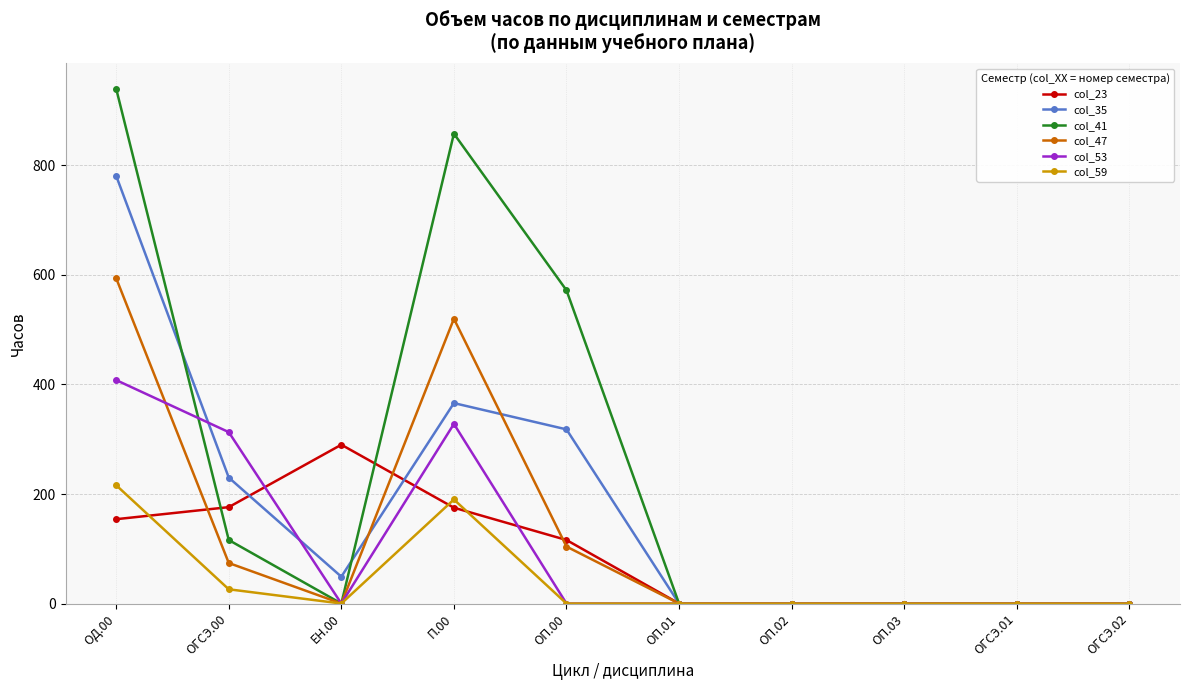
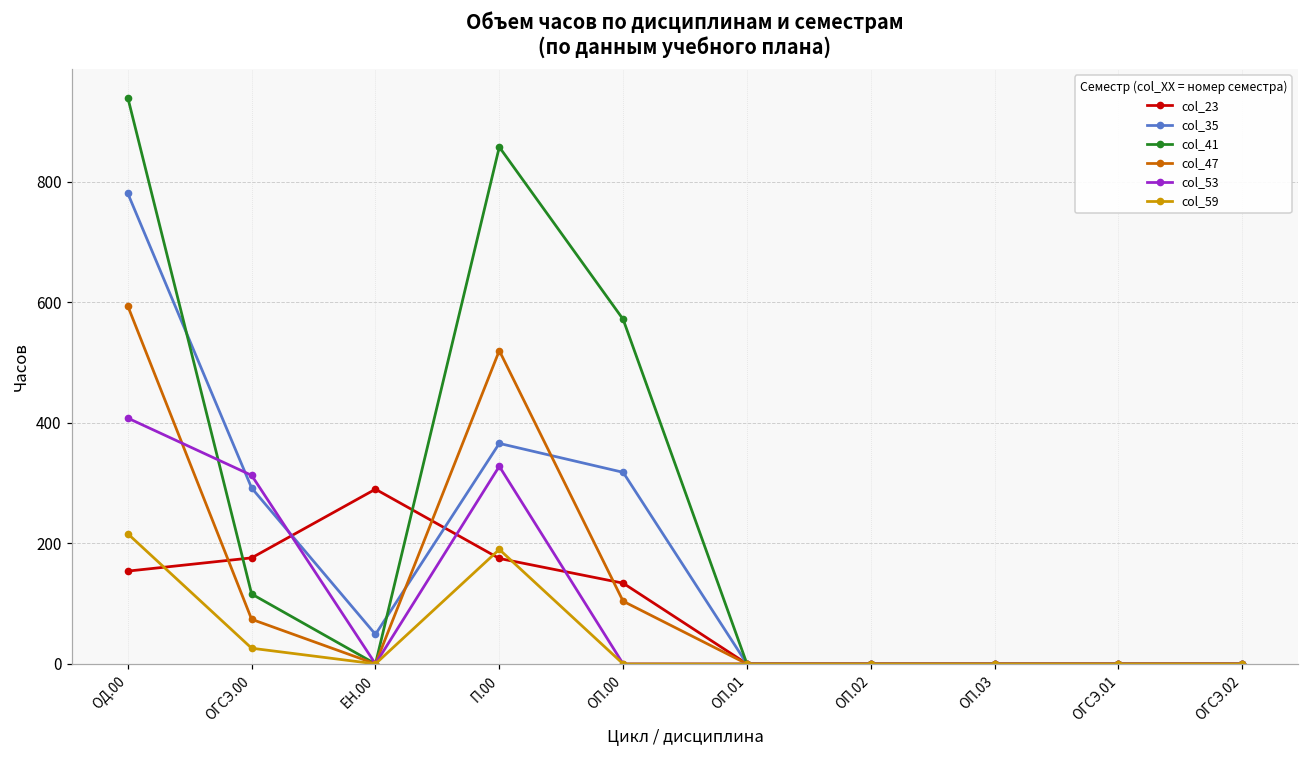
col_35, ОГСЭ.00: 230 -> 290
col_23, ОП.00: 120 -> 130
